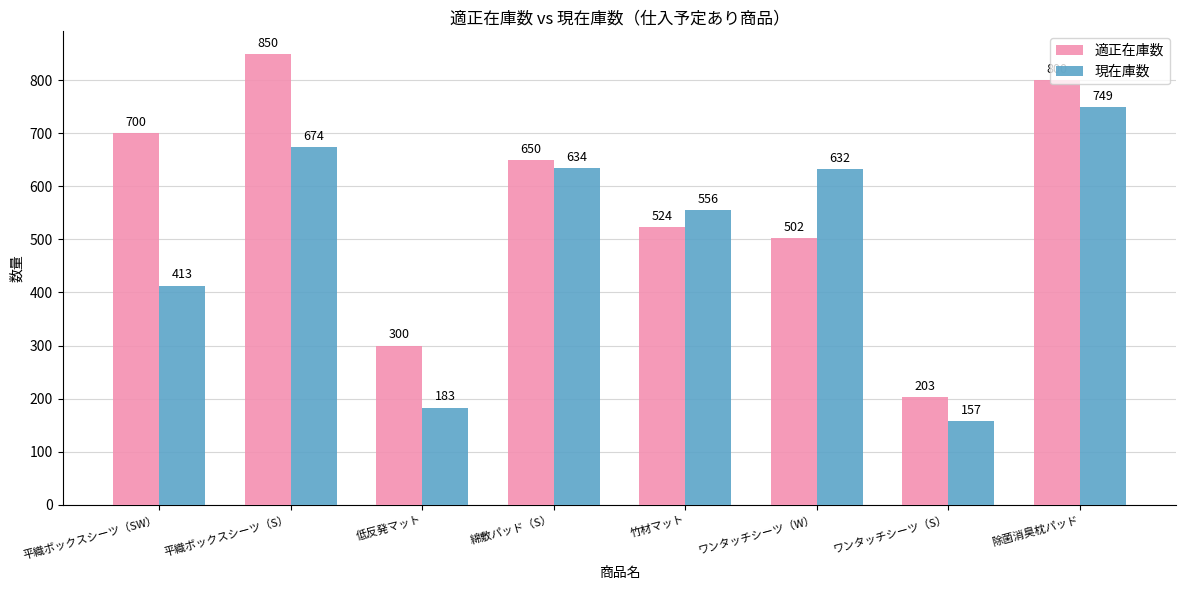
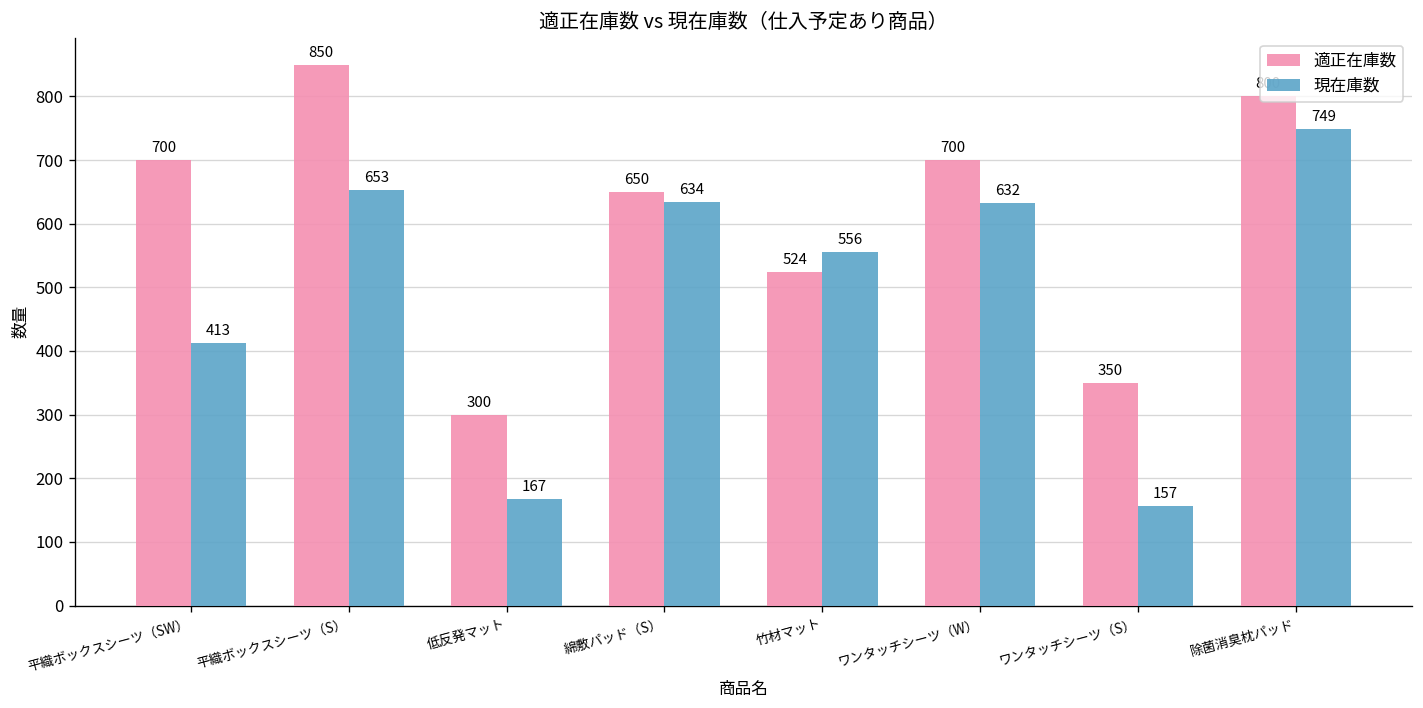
現在庫数, 平織ボックスシーツ（S）: 674 -> 653
現在庫数, 低反発マット: 183 -> 167
適正在庫数, ワンタッチシーツ（W）: 502 -> 700
適正在庫数, ワンタッチシーツ（S）: 203 -> 350
